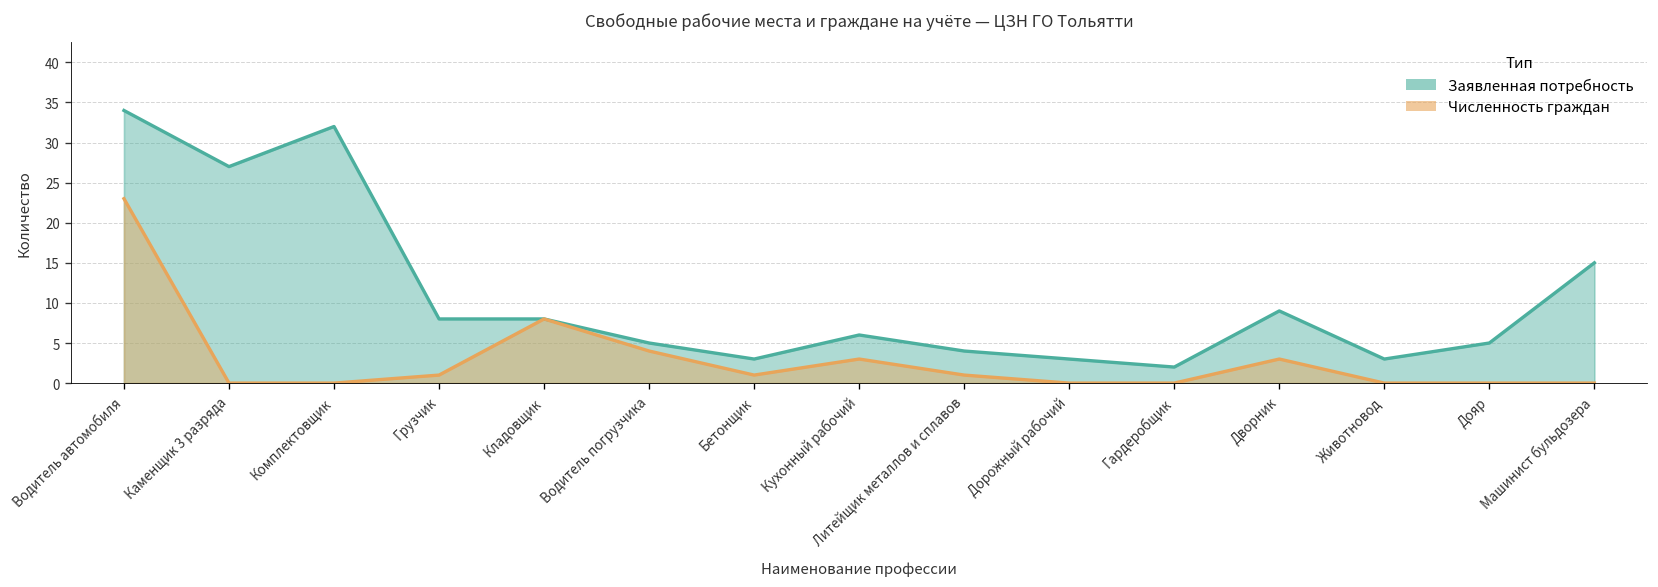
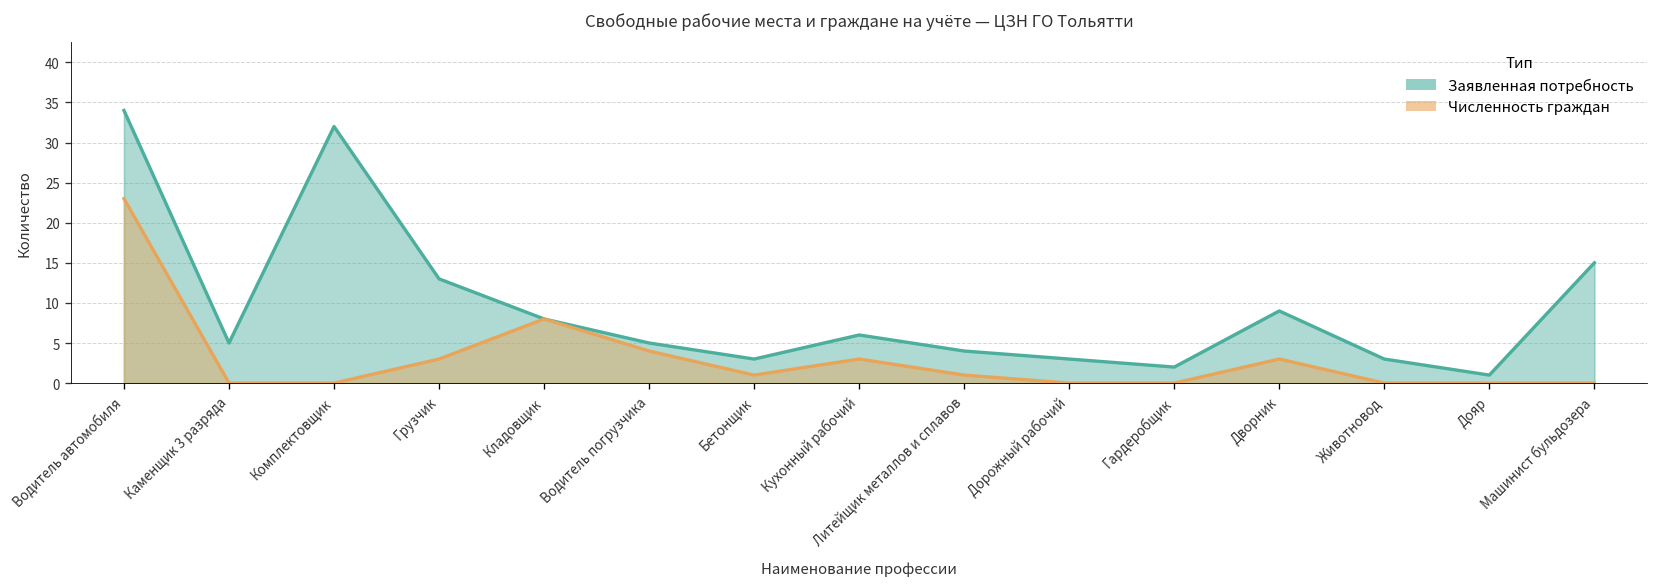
Заявленная потребность, Каменщик 3 разряда: 27 -> 5
Заявленная потребность, Грузчик: 8 -> 13
Численность граждан, Грузчик: 1 -> 3
Заявленная потребность, Дояр: 5 -> 1
